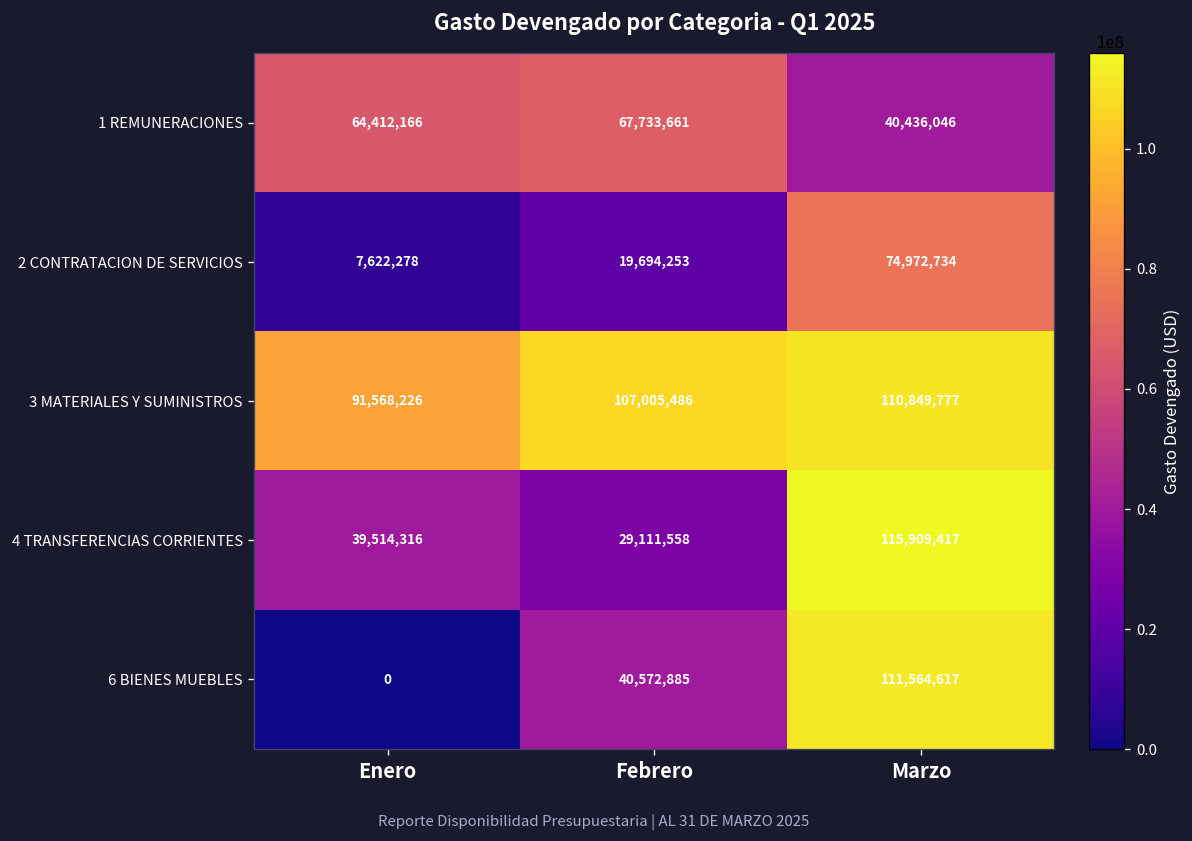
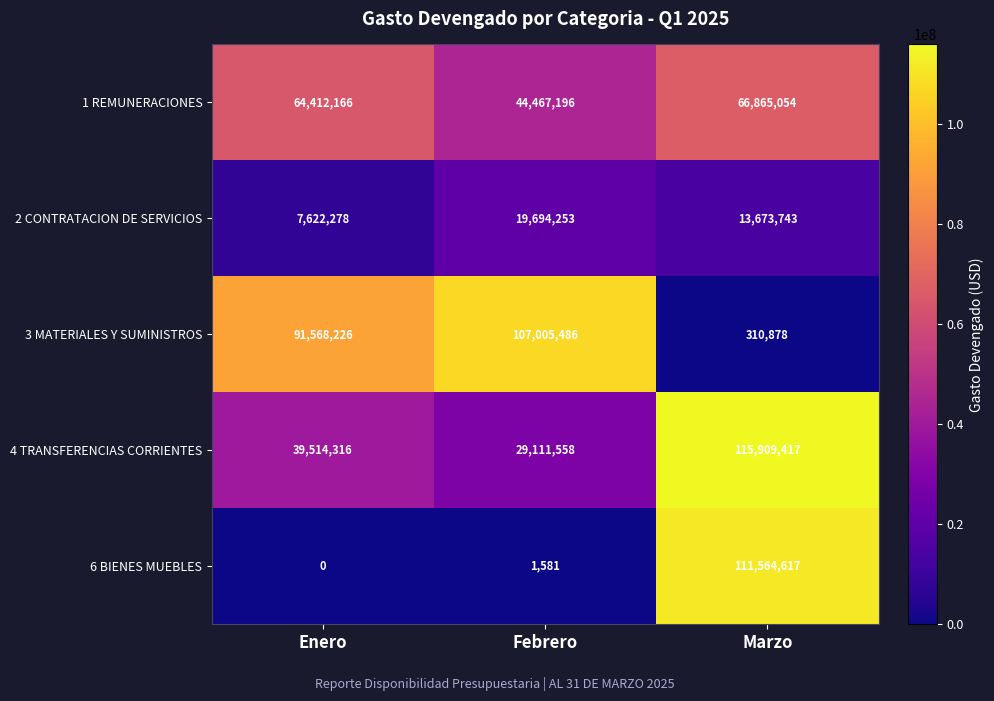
1 REMUNERACIONES, Febrero: 67,733,661 -> 44,467,196
1 REMUNERACIONES, Marzo: 40,436,046 -> 66,865,054
2 CONTRATACION DE SERVICIOS, Marzo: 74,972,734 -> 13,673,743
3 MATERIALES Y SUMINISTROS, Marzo: 110,849,777 -> 310,878
6 BIENES MUEBLES, Febrero: 40,572,885 -> 1,581
